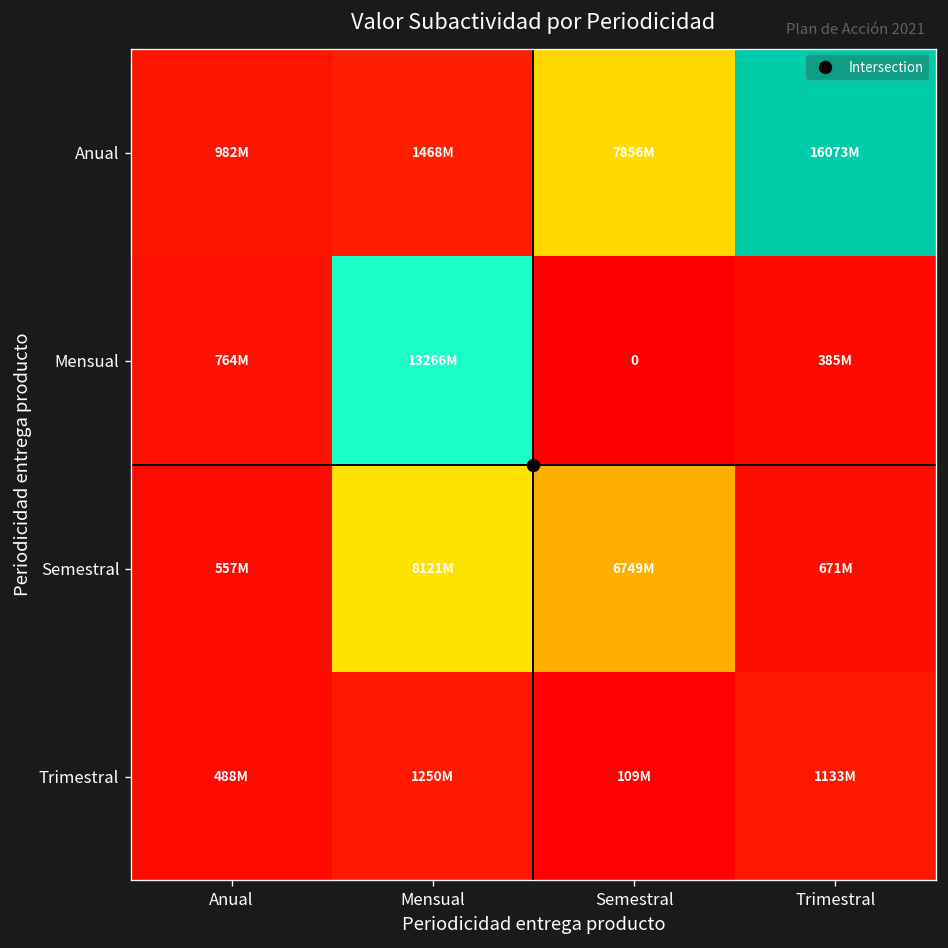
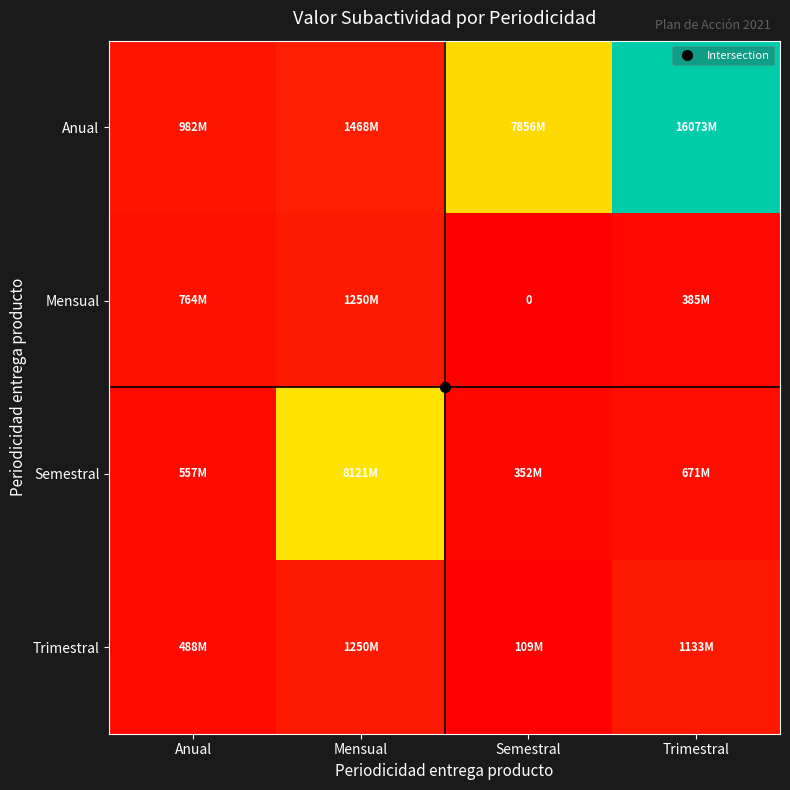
Mensual, Mensual: 13266M -> 1250M
Semestral, Semestral: 6749M -> 352M
